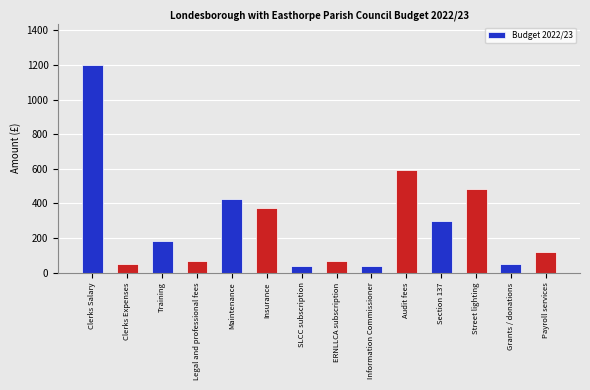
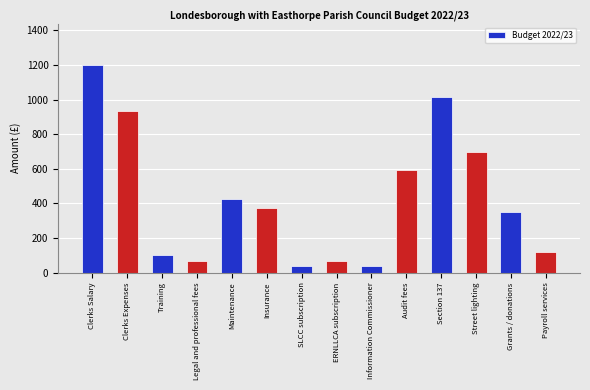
Clerks Expenses: 50 -> 930
Training: 180 -> 100
Section 137: 300 -> 1020
Street lighting: 490 -> 700
Grants / donations: 50 -> 350
